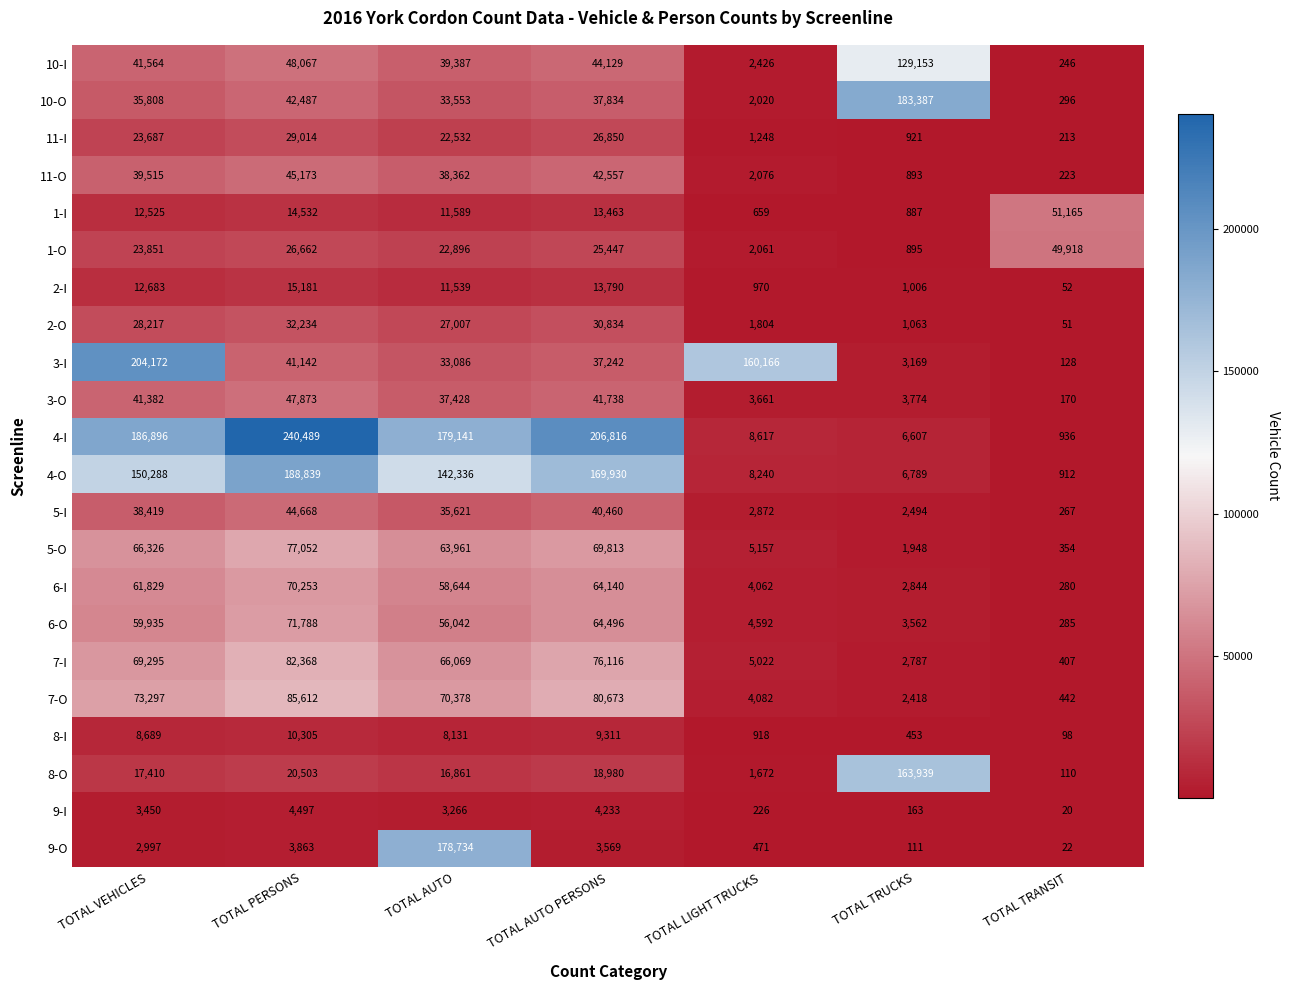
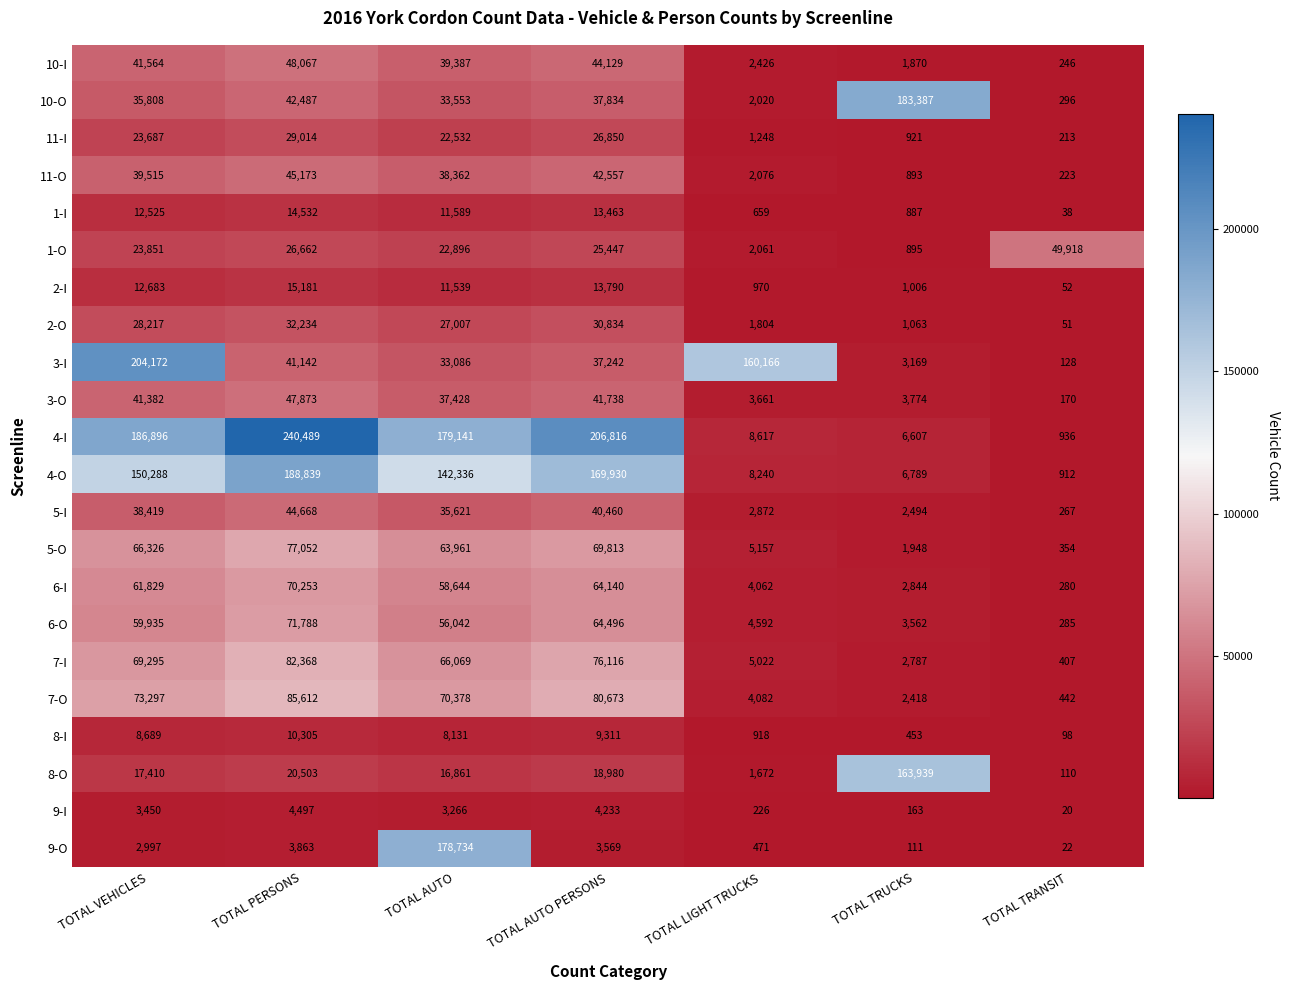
10-I, TOTAL TRUCKS: 129,153 -> 1,870
1-I, TOTAL TRANSIT: 51,165 -> 38
